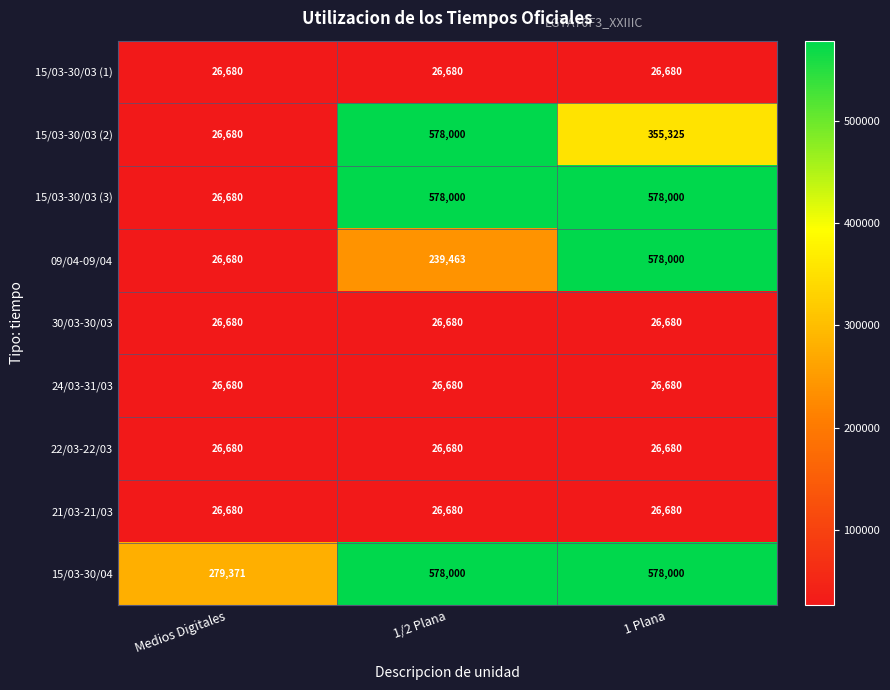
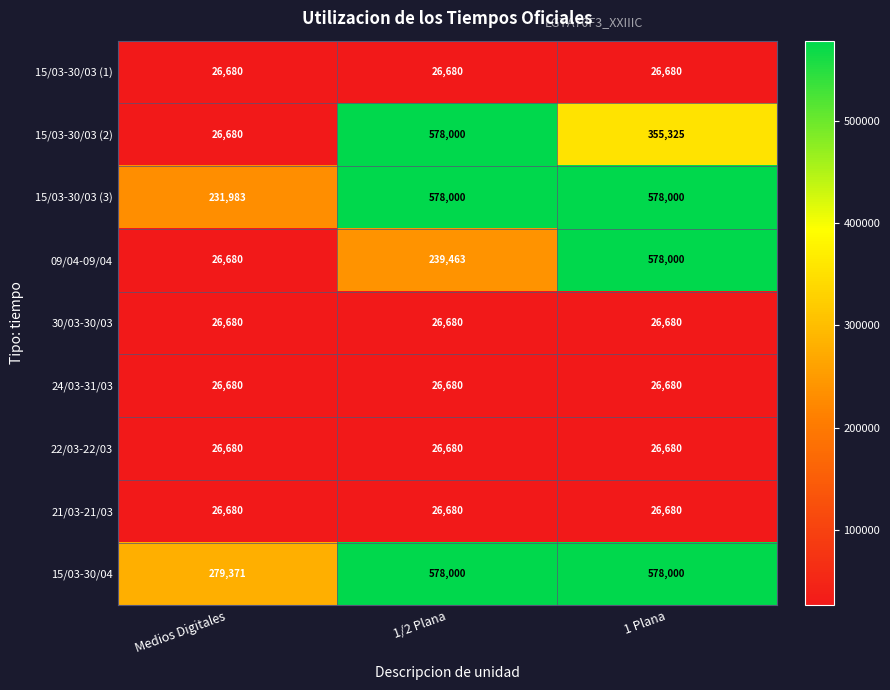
15/03-30/03 (3), Medios Digitales: 26,680 -> 231,983
